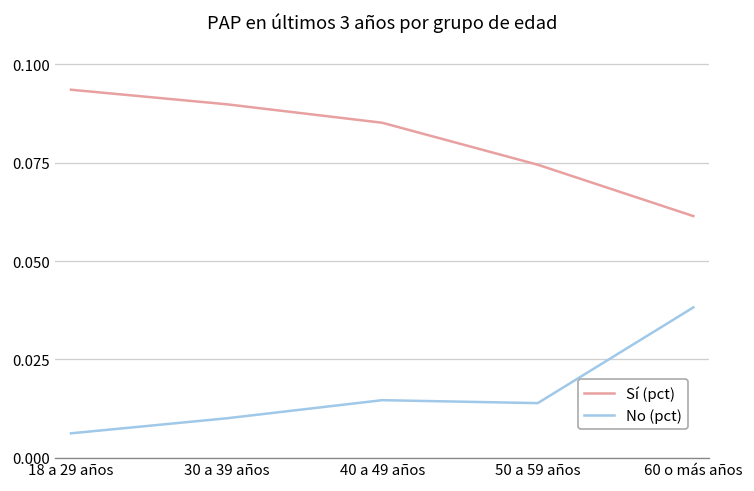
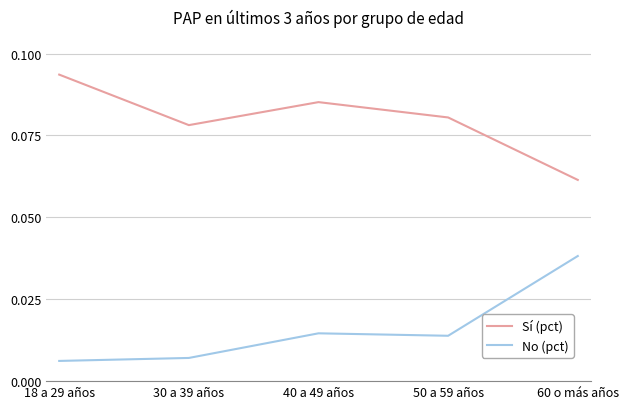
Sí (pct), 30 a 39 años: 0.090 -> 0.078
No (pct), 30 a 39 años: 0.010 -> 0.007
Sí (pct), 50 a 59 años: 0.075 -> 0.081
